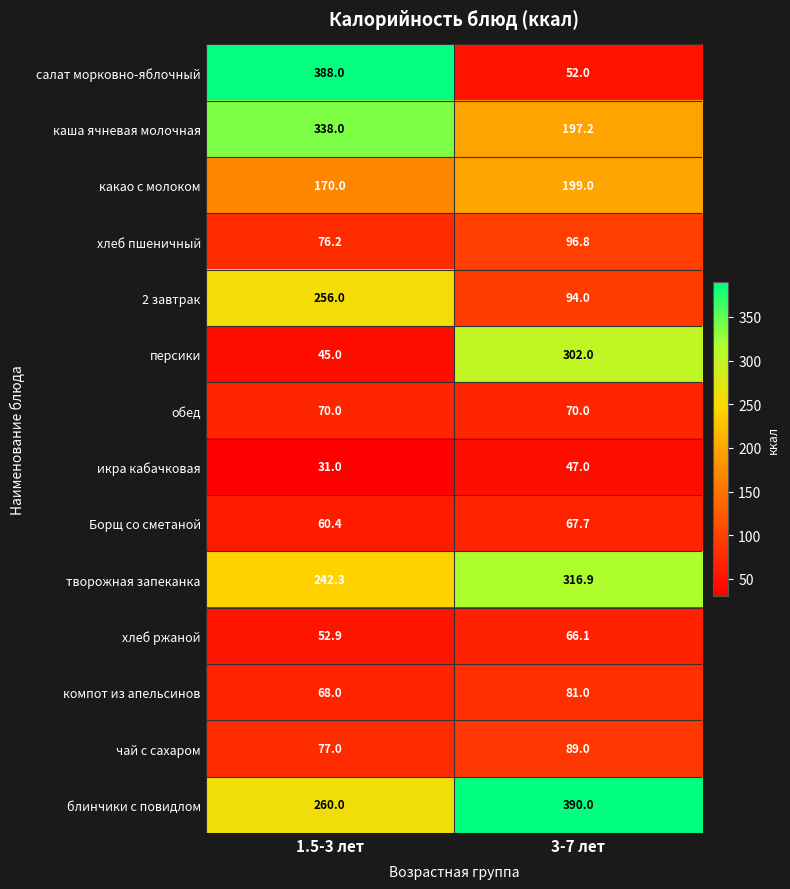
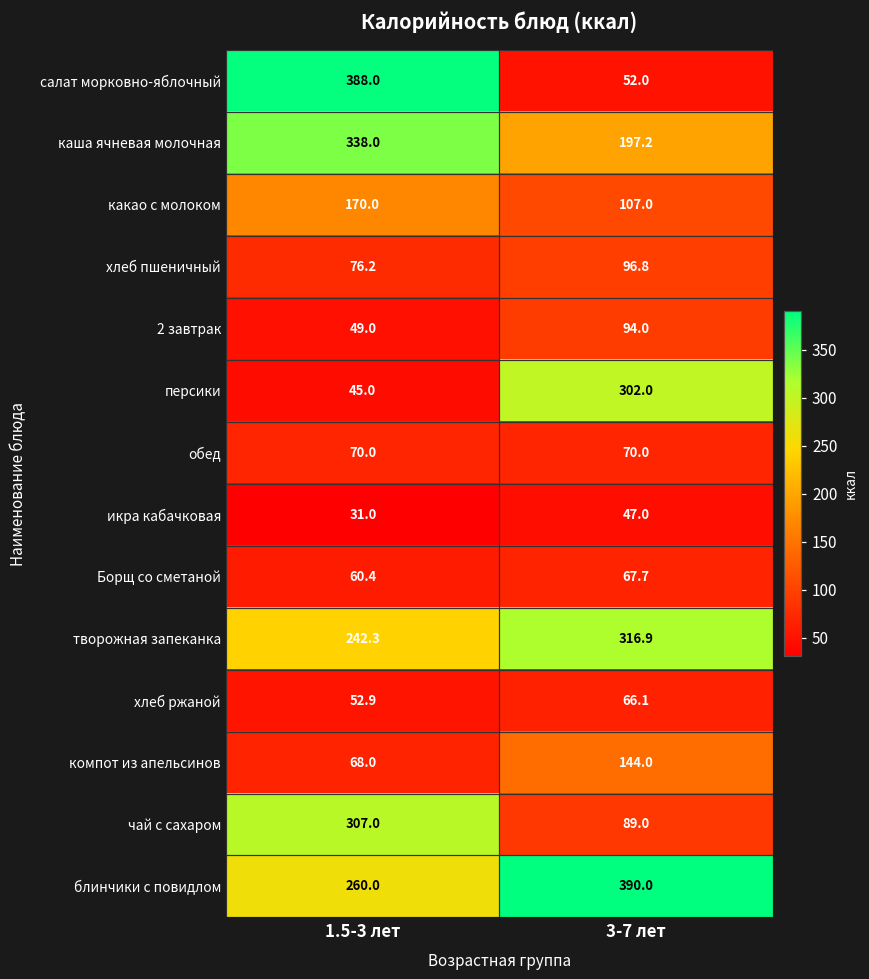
какао с молоком, 3-7 лет: 199.0 -> 107.0
2 завтрак, 1.5-3 лет: 256.0 -> 49.0
компот из апельсинов, 3-7 лет: 81.0 -> 144.0
чай с сахаром, 1.5-3 лет: 77.0 -> 307.0
